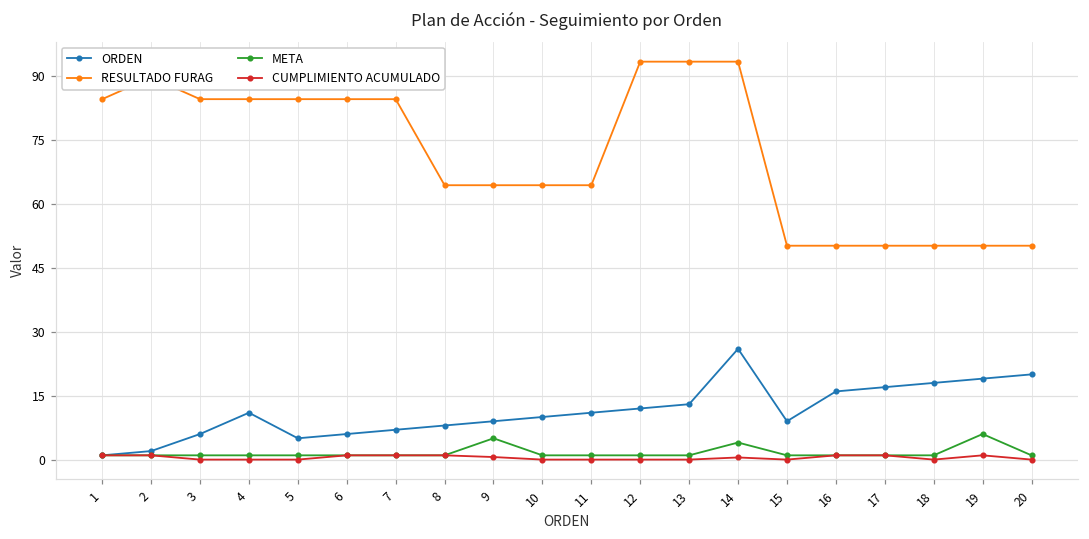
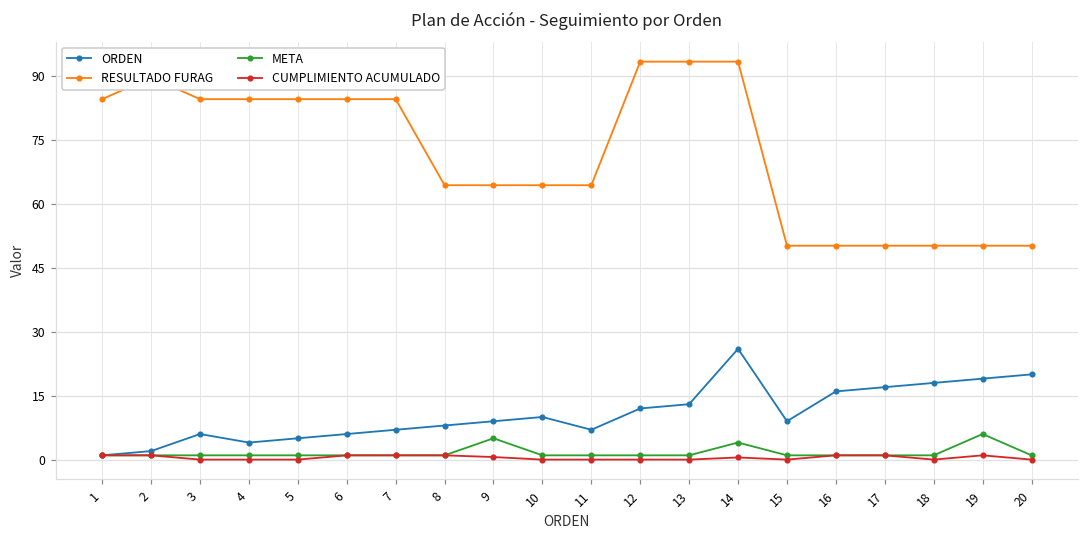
ORDEN, 4: 11 -> 4
ORDEN, 11: 11 -> 7
